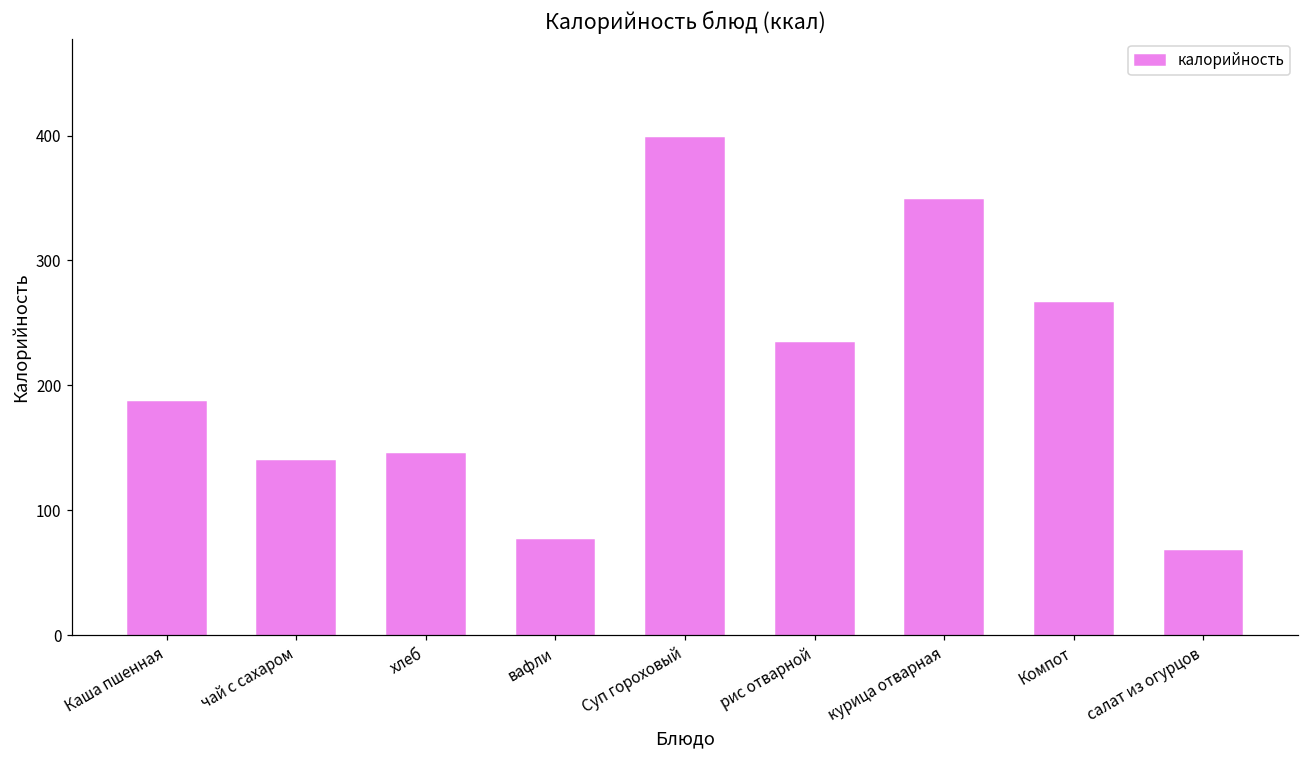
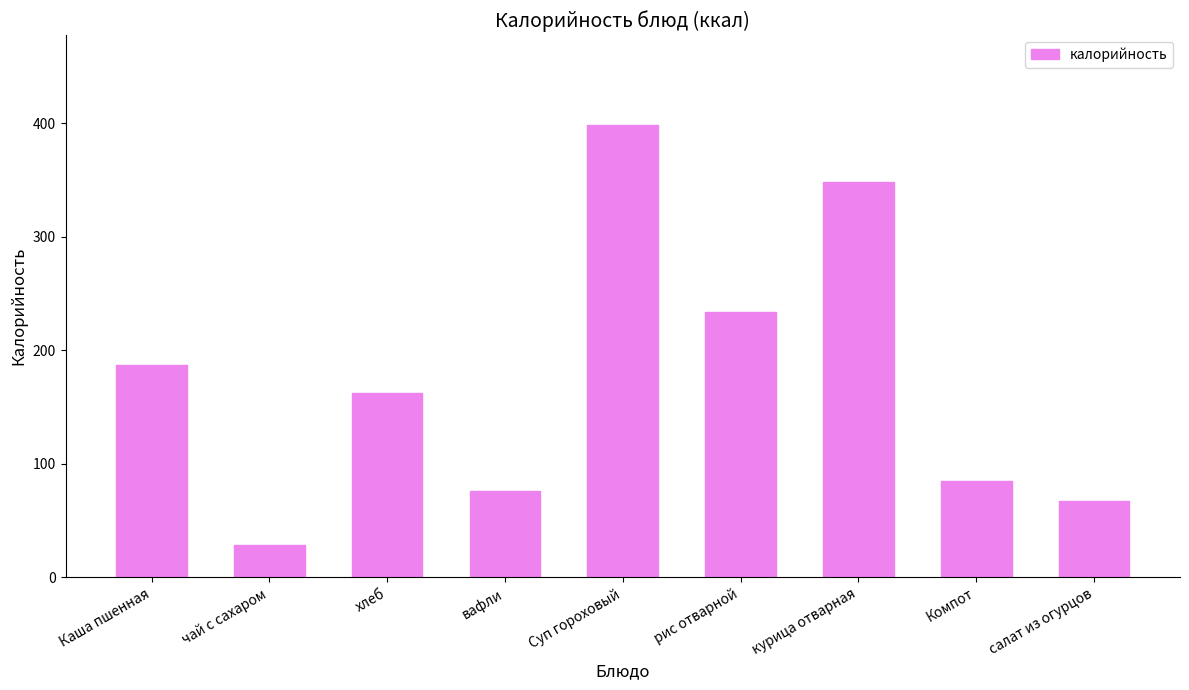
чай с сахаром: 139 -> 28
хлеб: 145 -> 162
Компот: 266 -> 85
